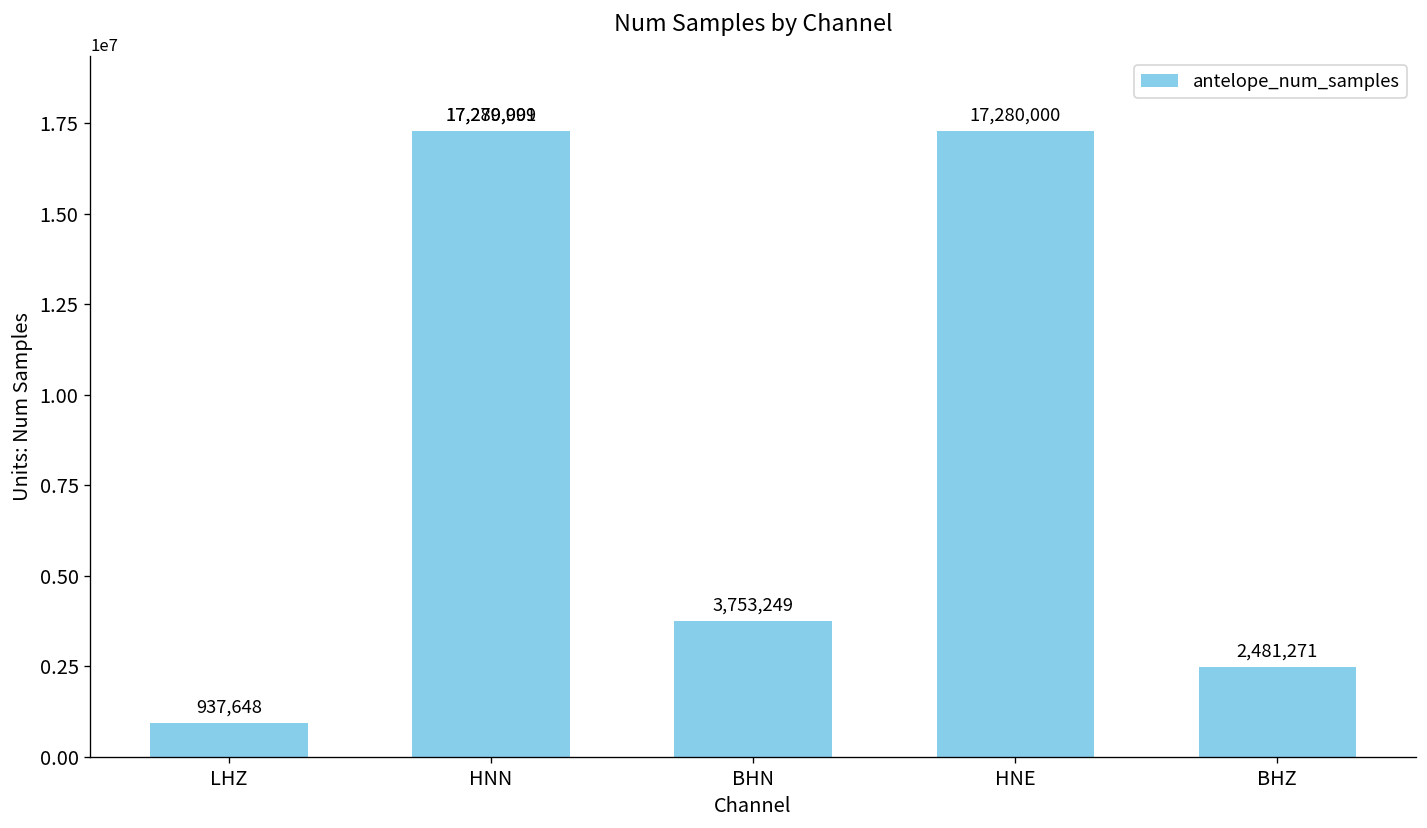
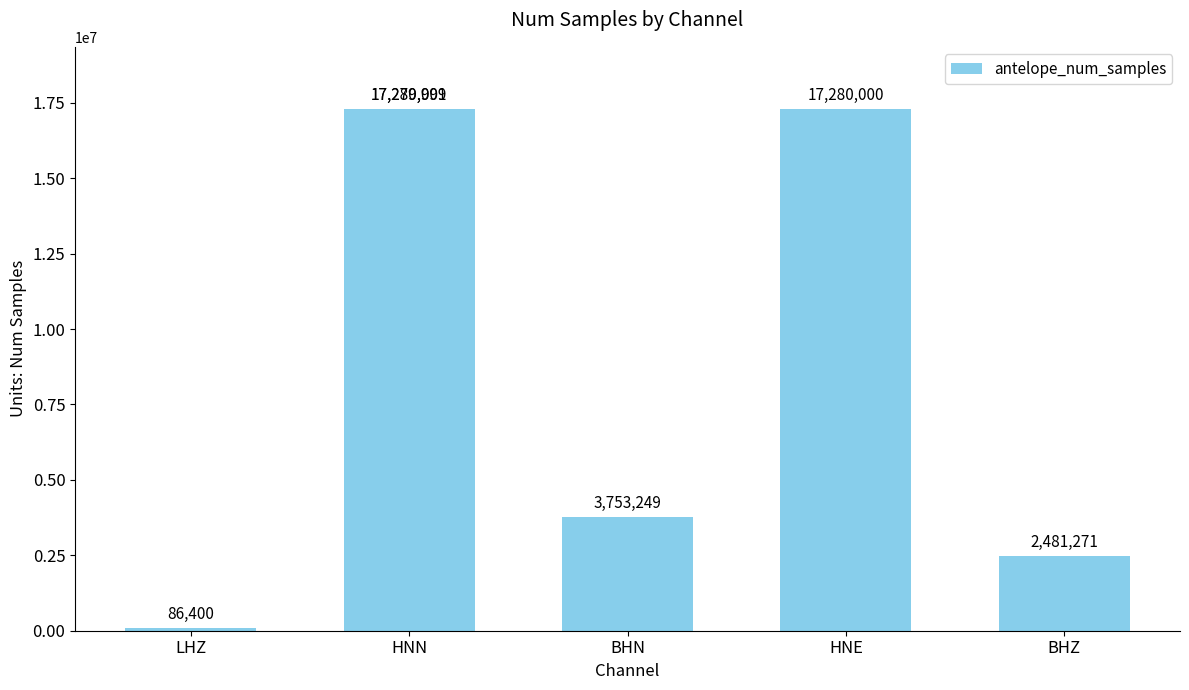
LHZ: 937,648 -> 86,400
